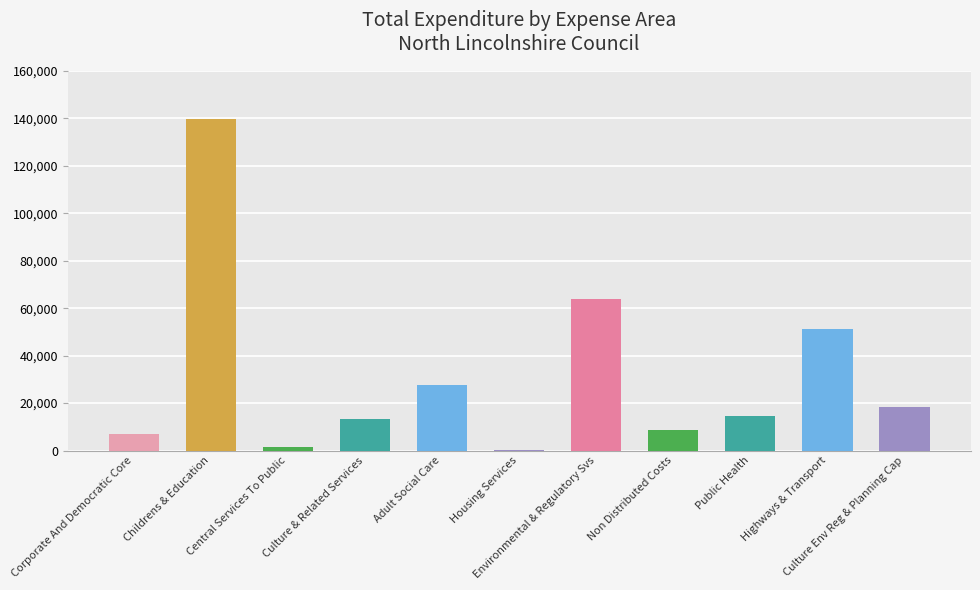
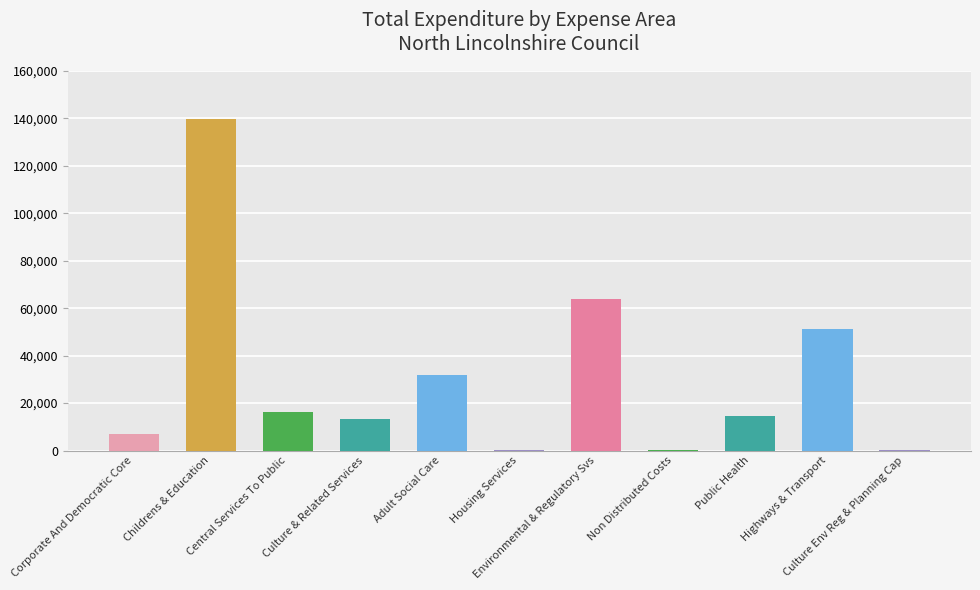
Central Services To Public: 2,000 -> 16,000
Adult Social Care: 28,000 -> 32,000
Non Distributed Costs: 9,000 -> 0
Culture Env Reg & Planning Cap: 18,000 -> 0
